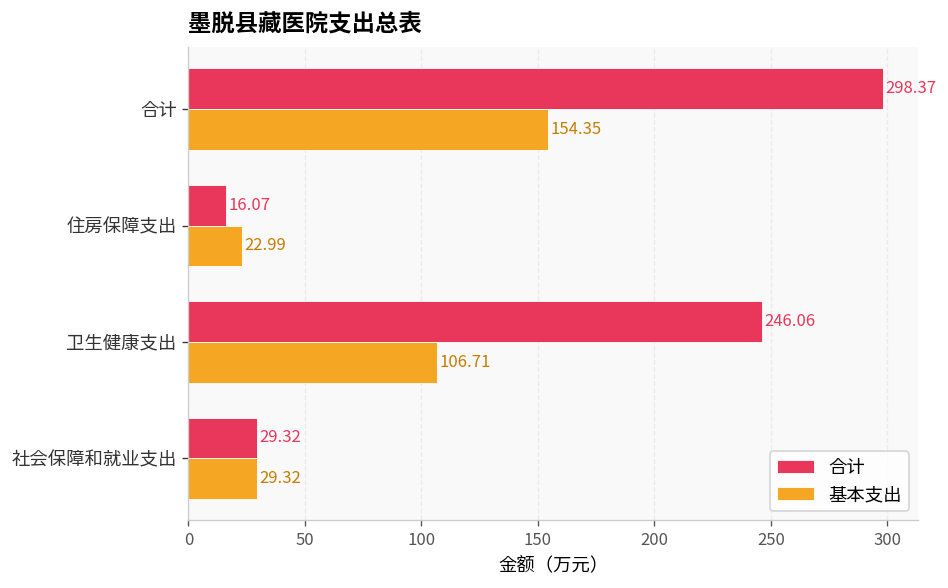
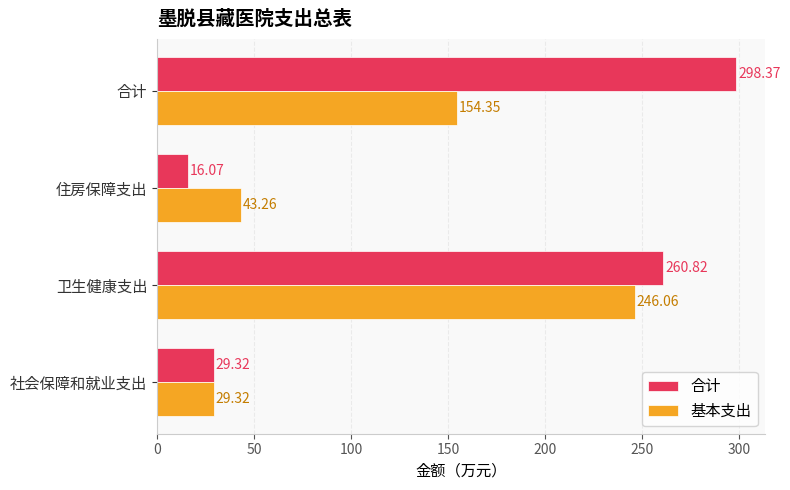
基本支出, 住房保障支出: 22.99 -> 43.26
合计, 卫生健康支出: 246.06 -> 260.82
基本支出, 卫生健康支出: 106.71 -> 246.06
